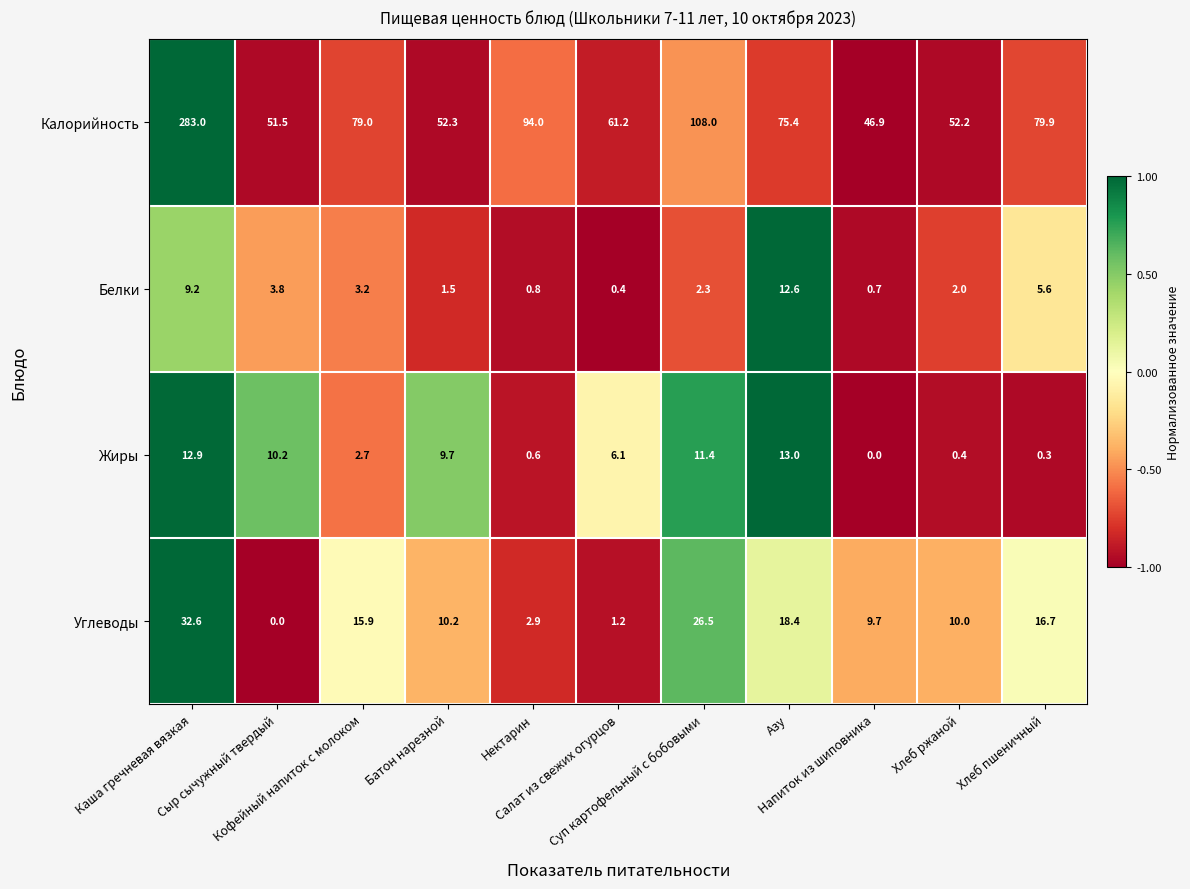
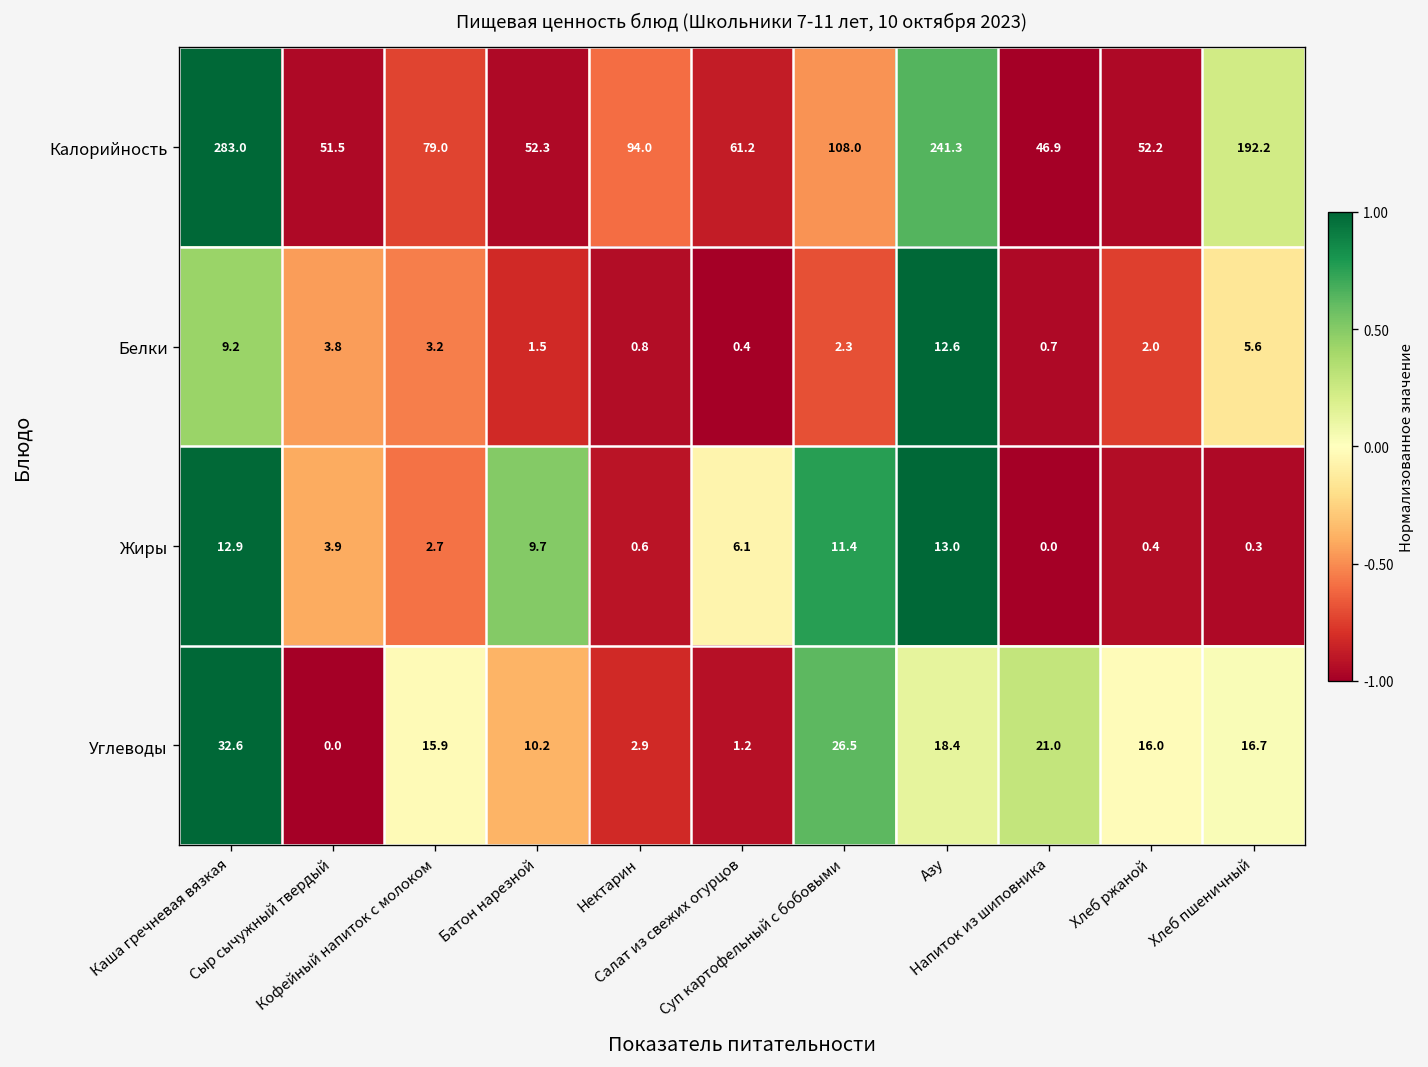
Калорийность, Азу: 75.4 -> 241.3
Калорийность, Хлеб пшеничный: 79.9 -> 192.2
Жиры, Сыр сычужный твердый: 10.2 -> 3.9
Углеводы, Напиток из шиповника: 9.7 -> 21.0
Углеводы, Хлеб ржаной: 10.0 -> 16.0
